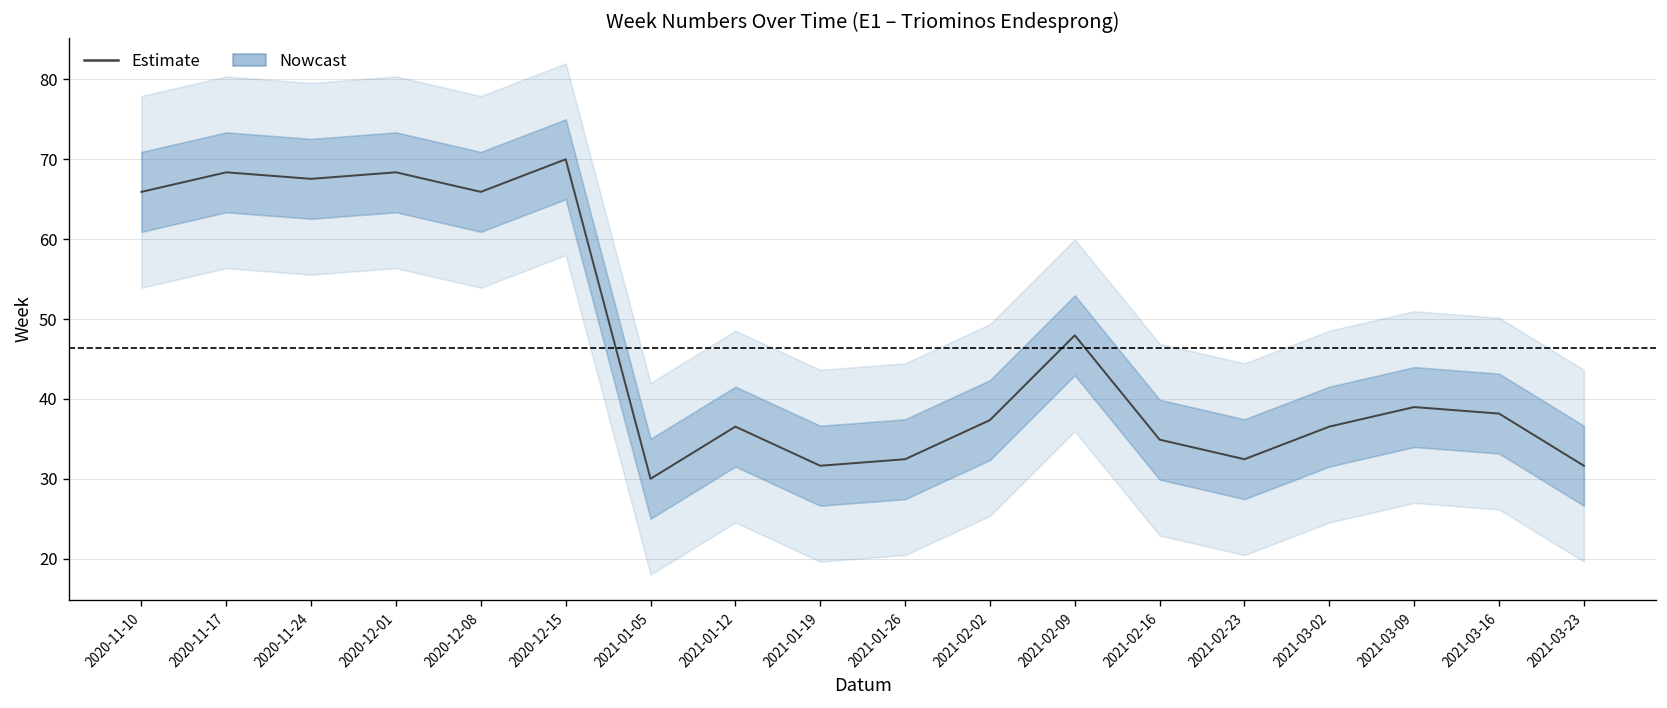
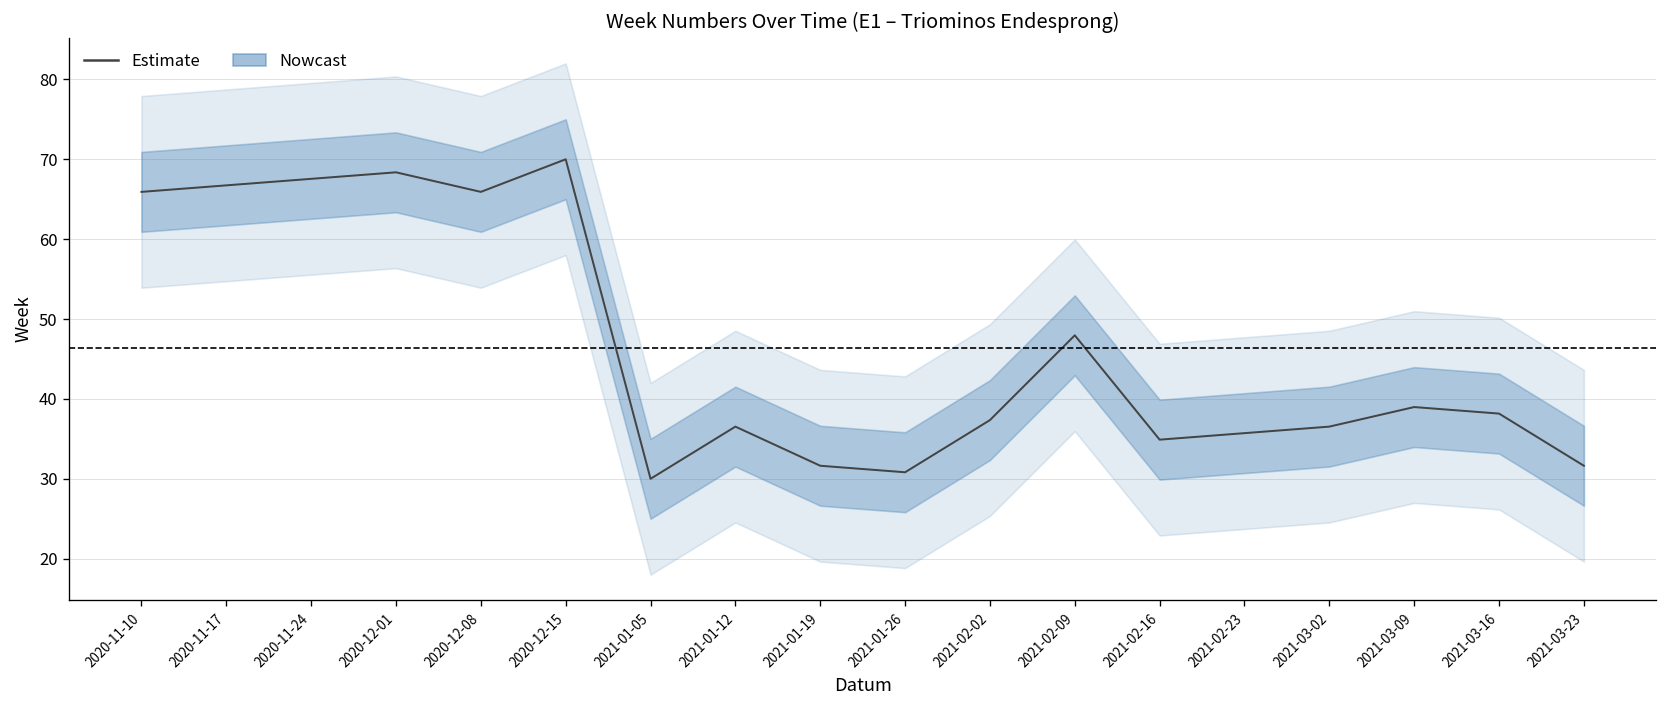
Estimate, 2020-11-17: 68 -> 67
Estimate, 2021-01-26: 32 -> 31
Estimate, 2021-02-23: 32 -> 36
